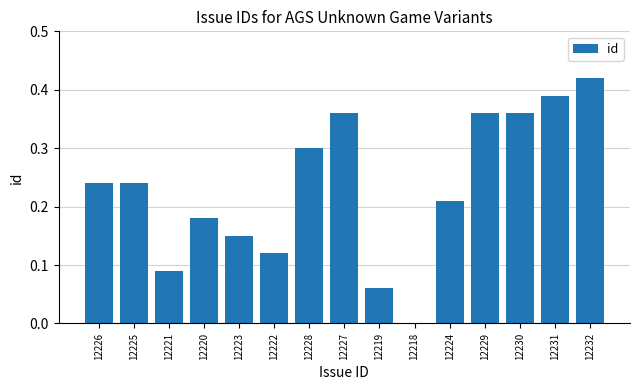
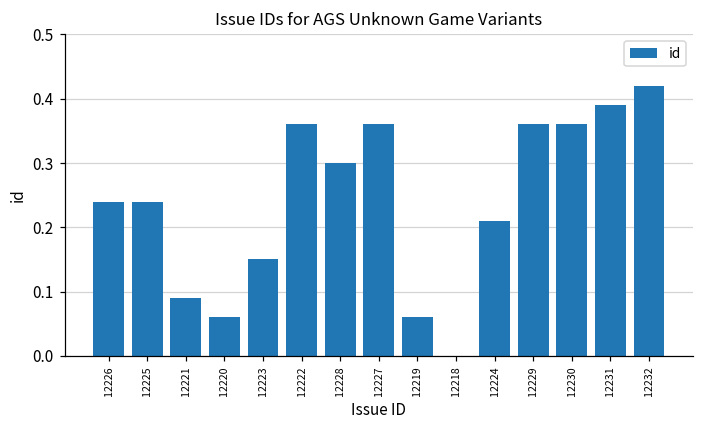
12220: 0.18 -> 0.06
12222: 0.12 -> 0.36
